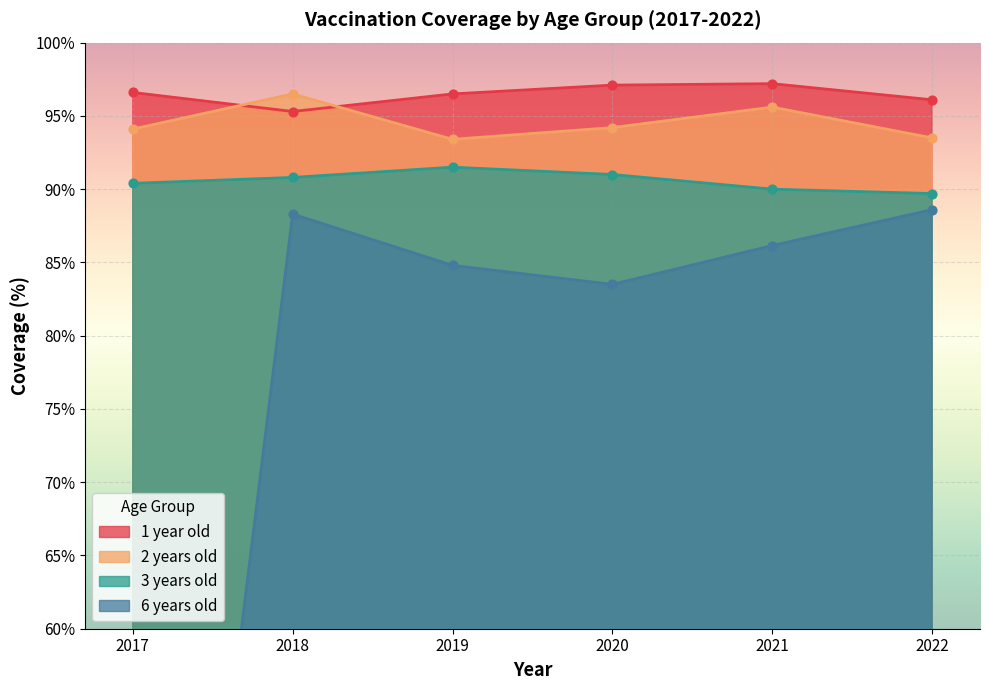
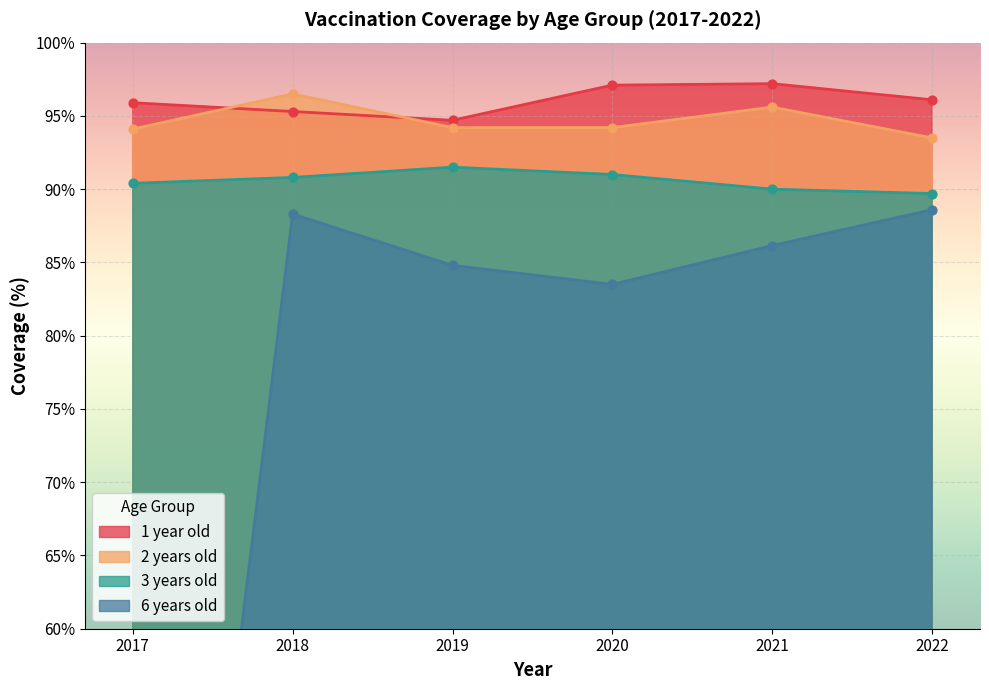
1 year old, 2017: 96.6% -> 95.9%
1 year old, 2019: 96.5% -> 94.7%
2 years old, 2019: 93.4% -> 94.2%
